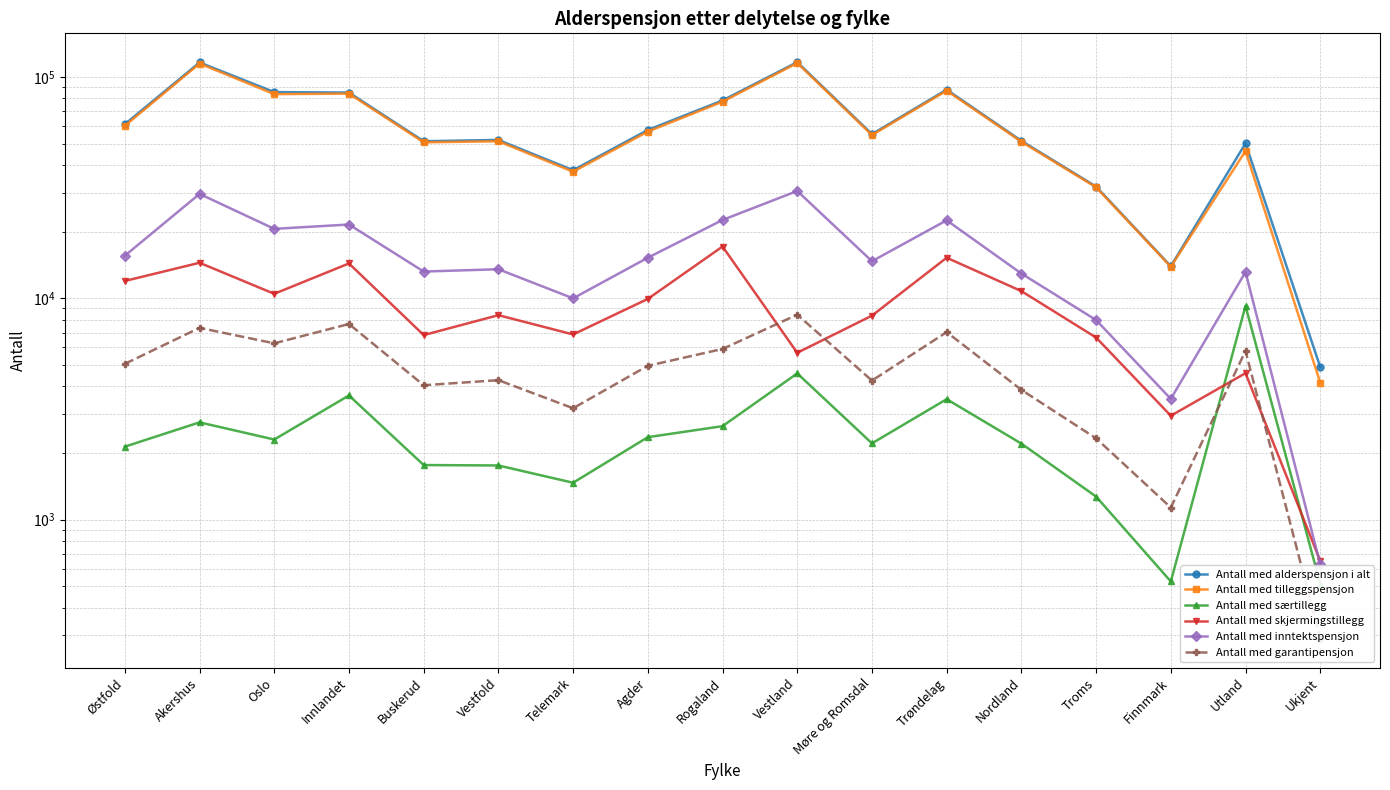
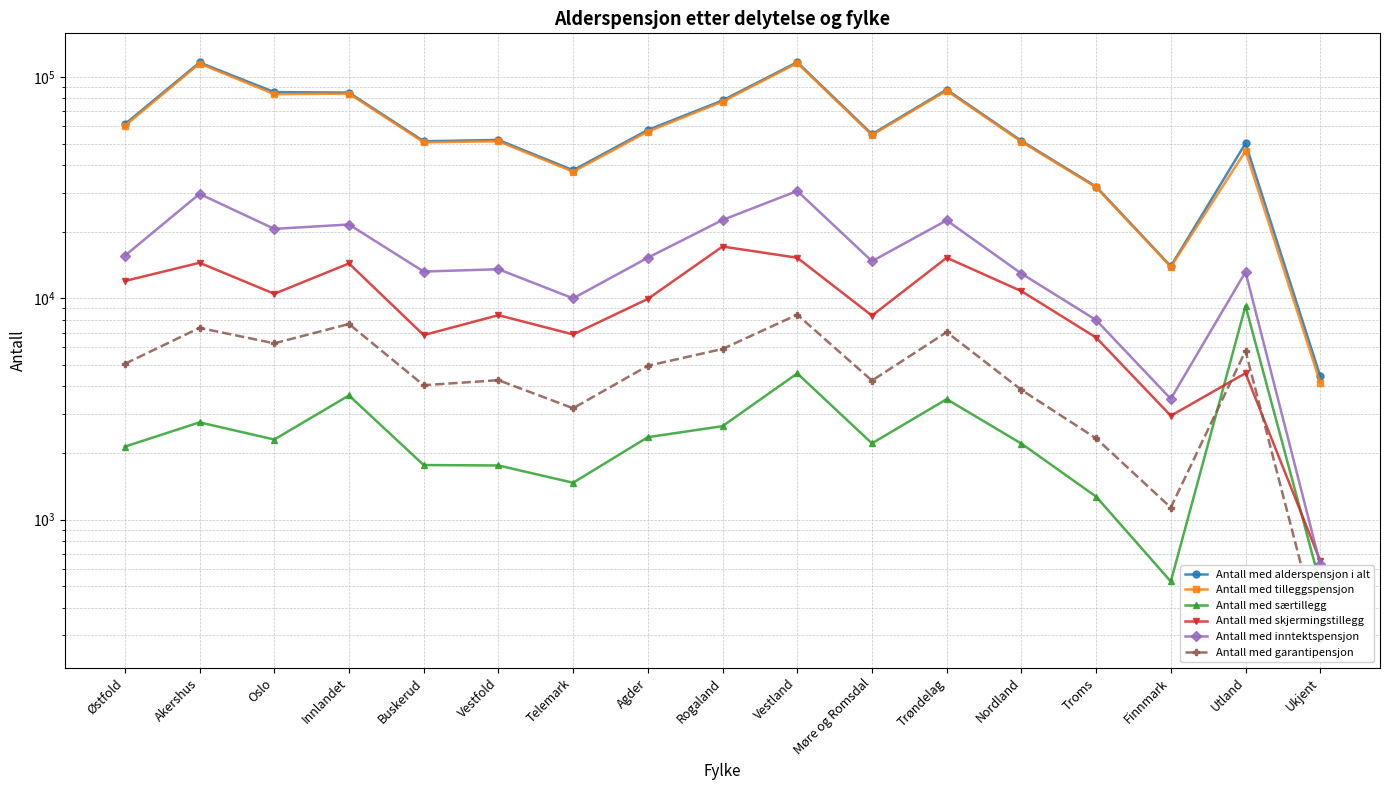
Antall med skjermingstillegg, Vestland: 5700 -> 15000
Antall med alderspensjon i alt, Ukjent: 4900 -> 4500
